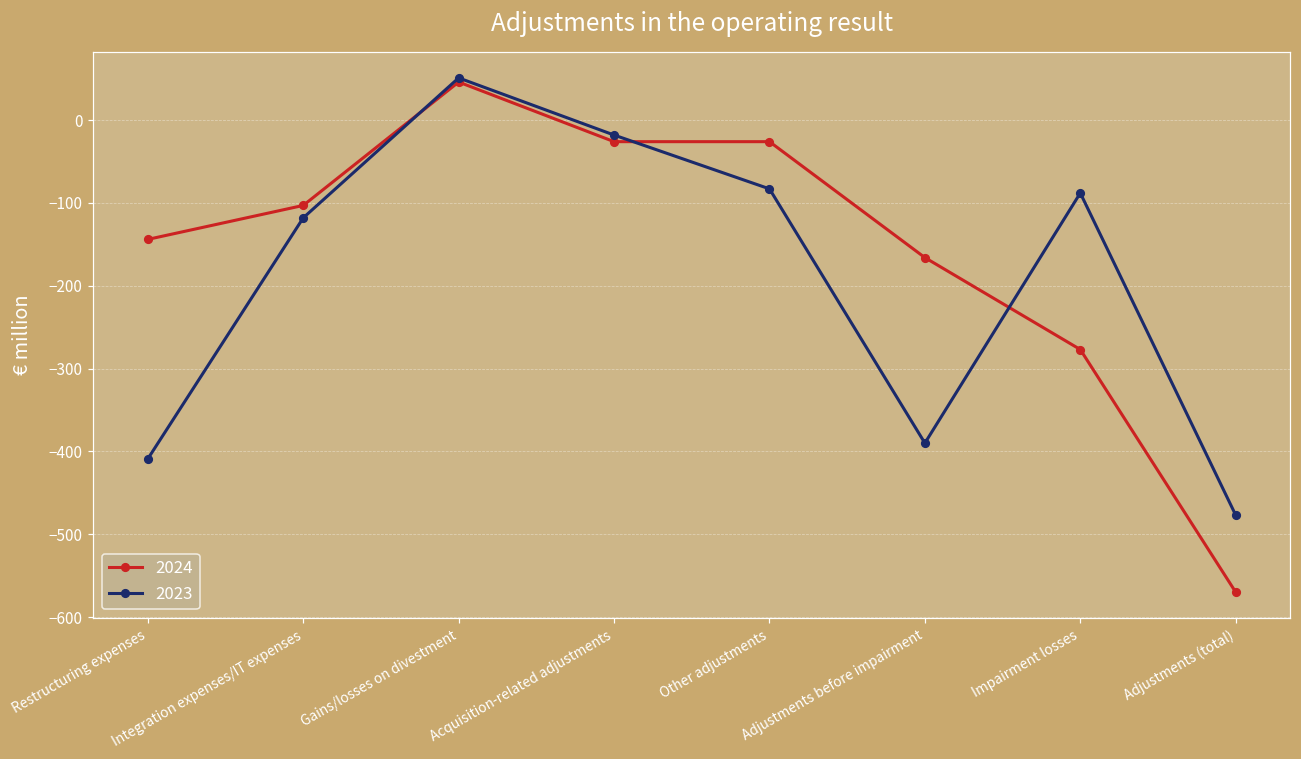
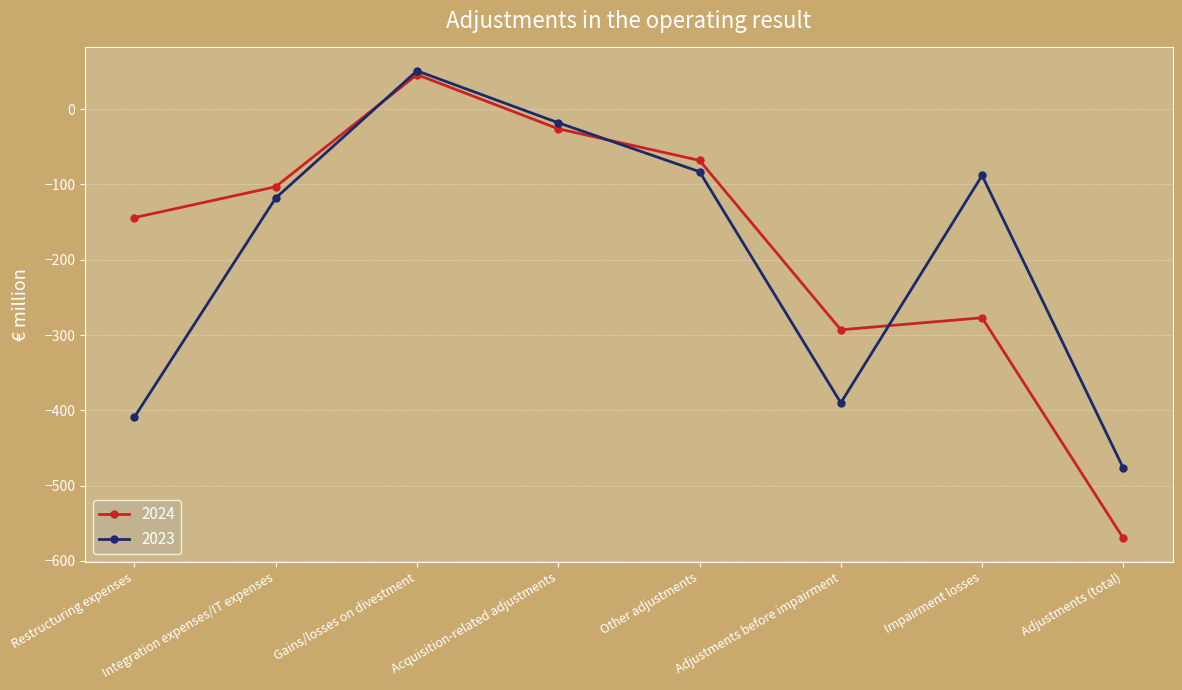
2024, Other adjustments: -30 -> -70
2024, Adjustments before impairment: -170 -> -290
